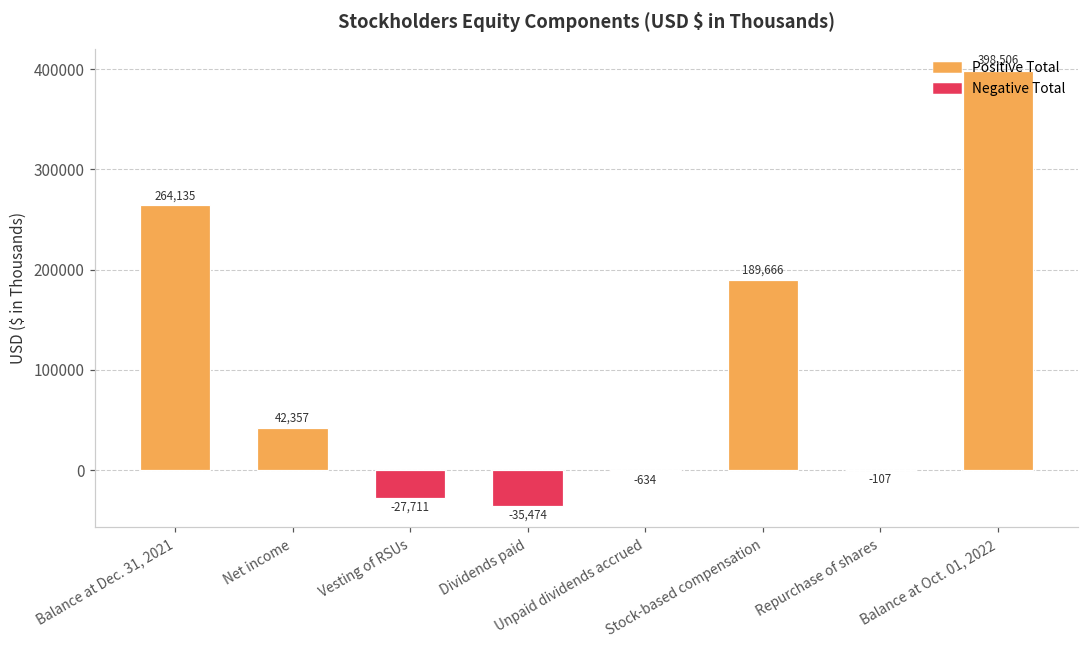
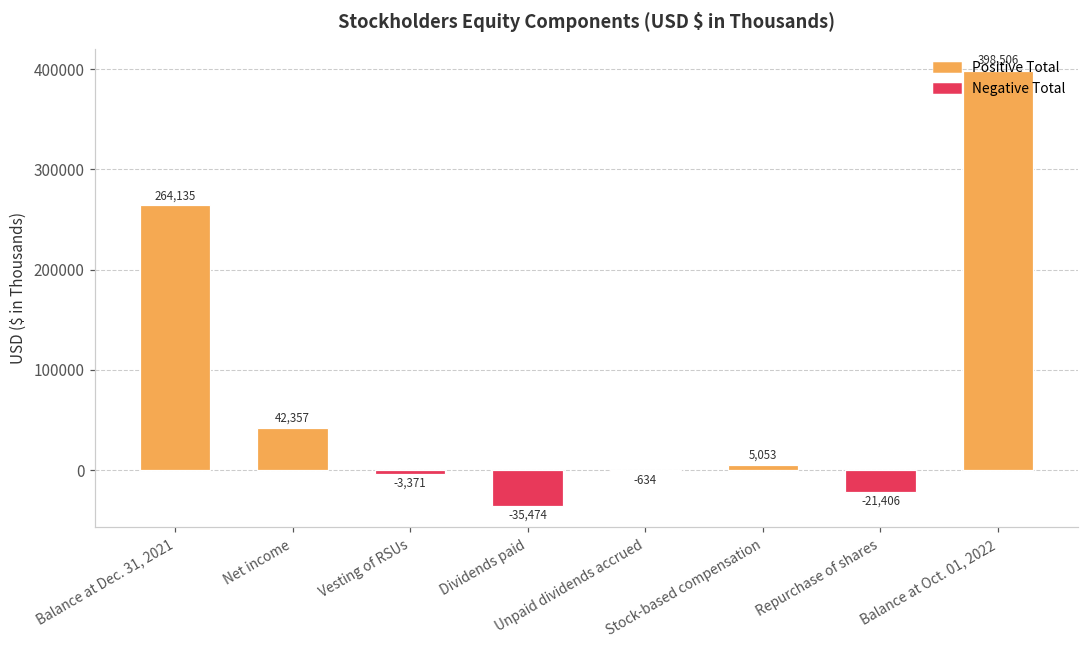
Vesting of RSUs: -27,711 -> -3,371
Stock-based compensation: 189,666 -> 5,053
Repurchase of shares: -107 -> -21,406
